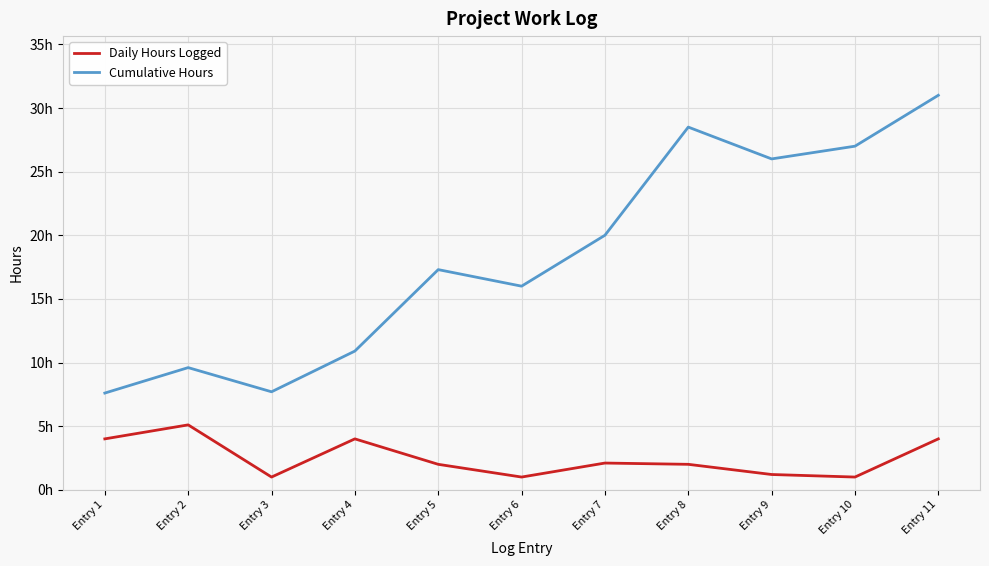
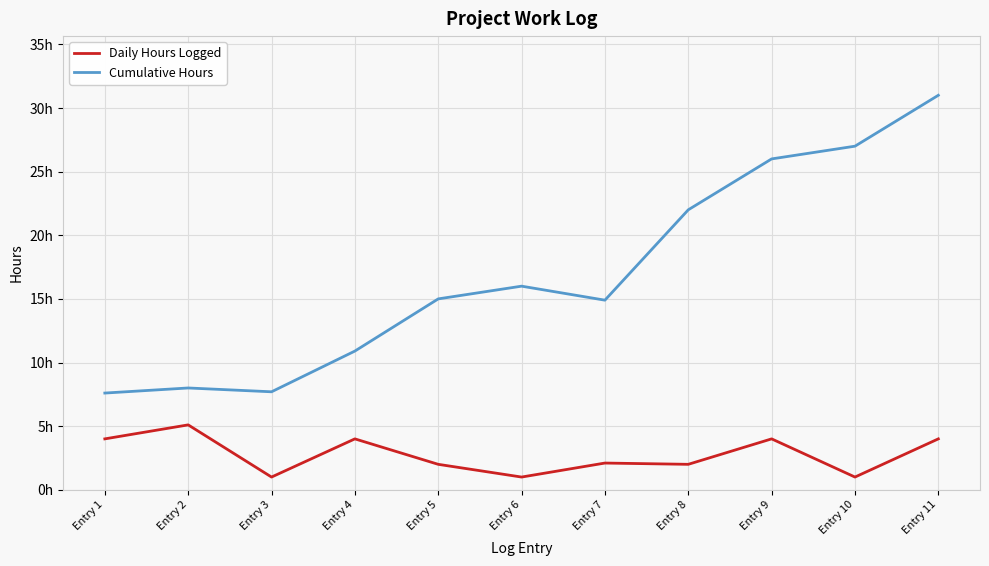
Cumulative Hours, Entry 2: 9.6h -> 8.0h
Cumulative Hours, Entry 5: 17.3h -> 15.0h
Cumulative Hours, Entry 7: 20.0h -> 14.9h
Cumulative Hours, Entry 8: 28.5h -> 22.0h
Daily Hours Logged, Entry 9: 1.2h -> 4.0h
